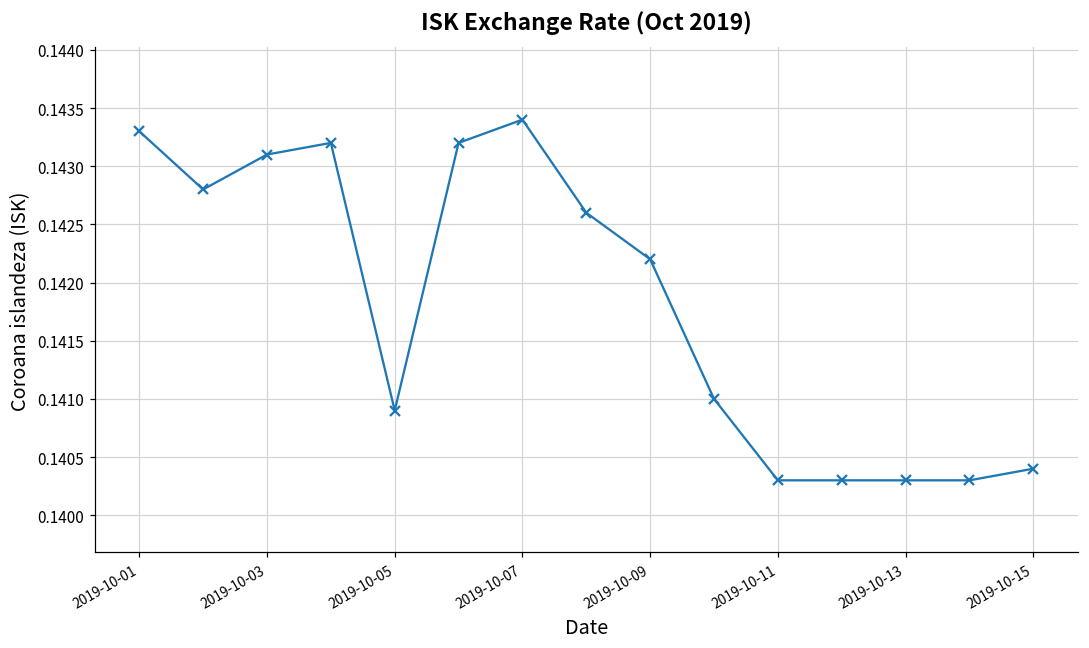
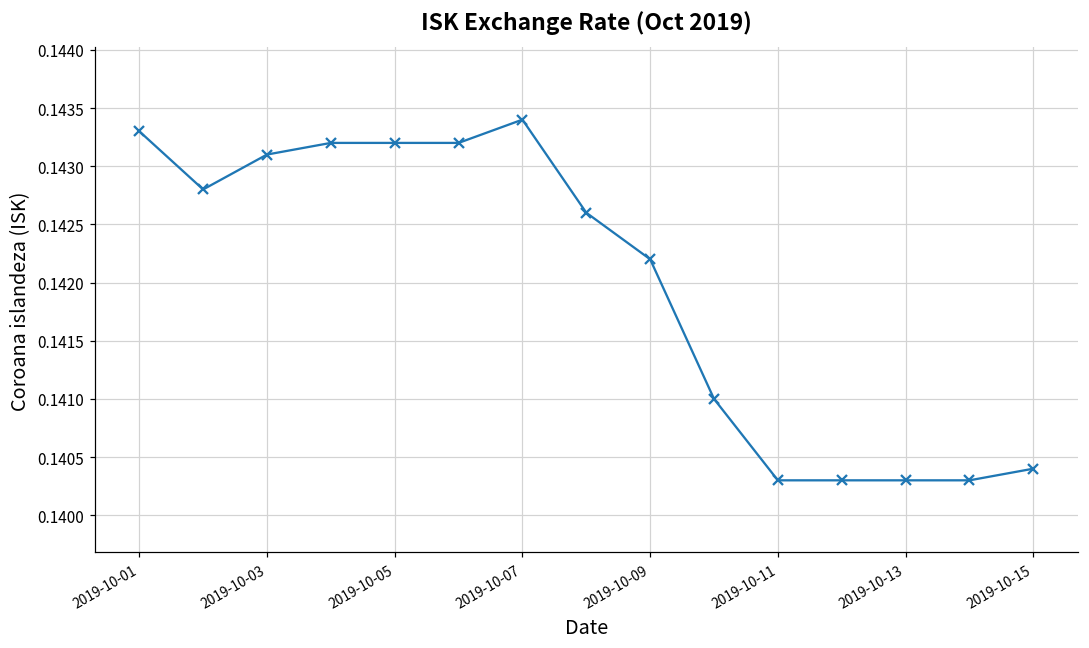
2019-10-05: 0.1409 -> 0.1432
